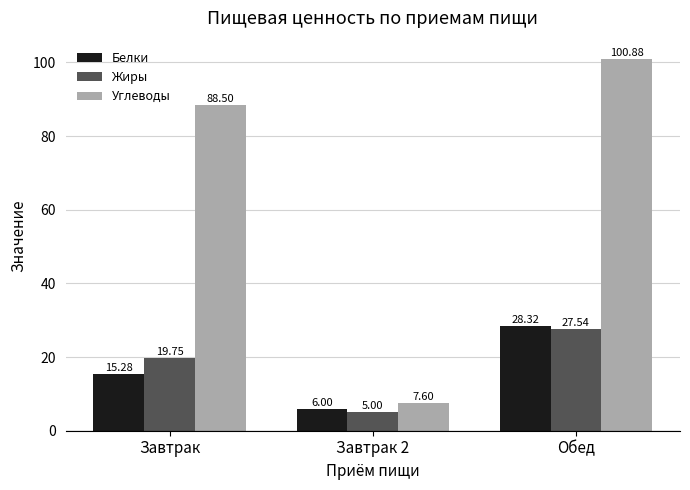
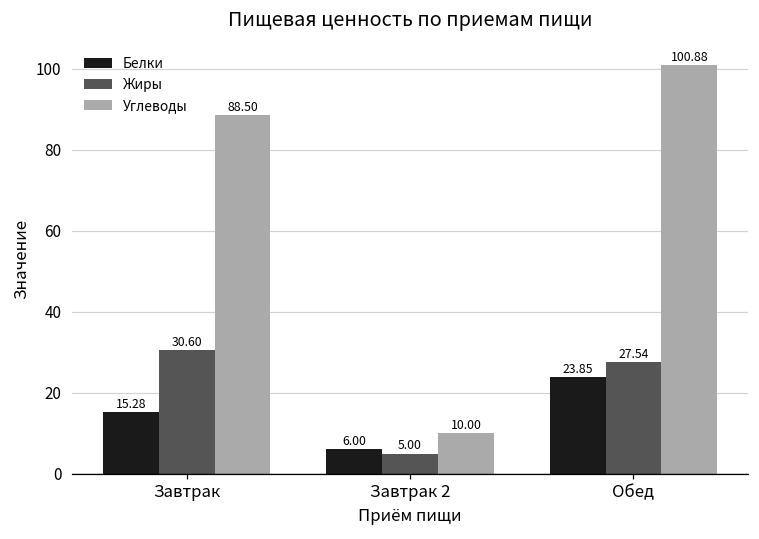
Жиры, Завтрак: 19.75 -> 30.60
Углеводы, Завтрак 2: 7.60 -> 10.00
Белки, Обед: 28.32 -> 23.85
